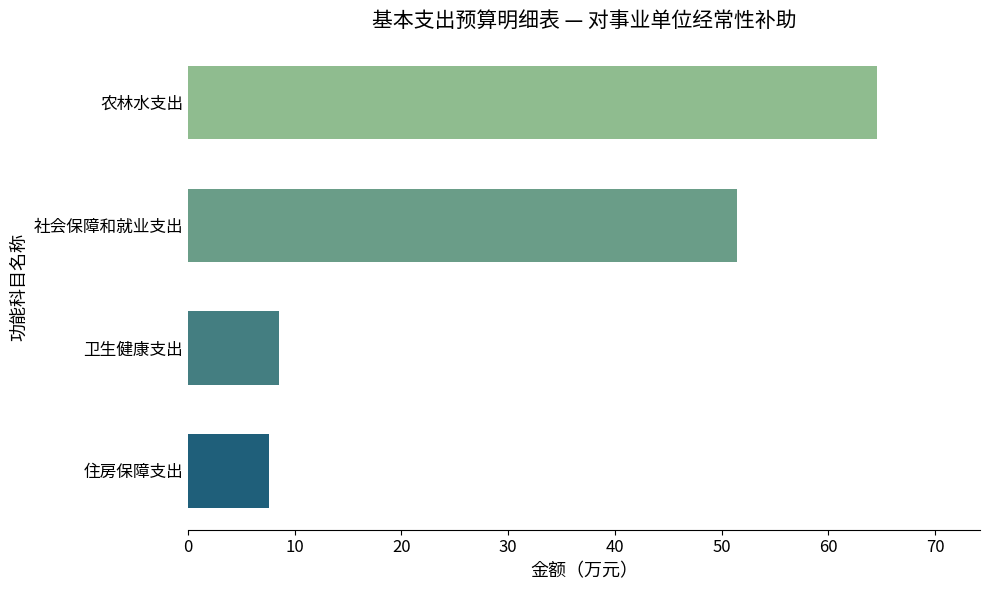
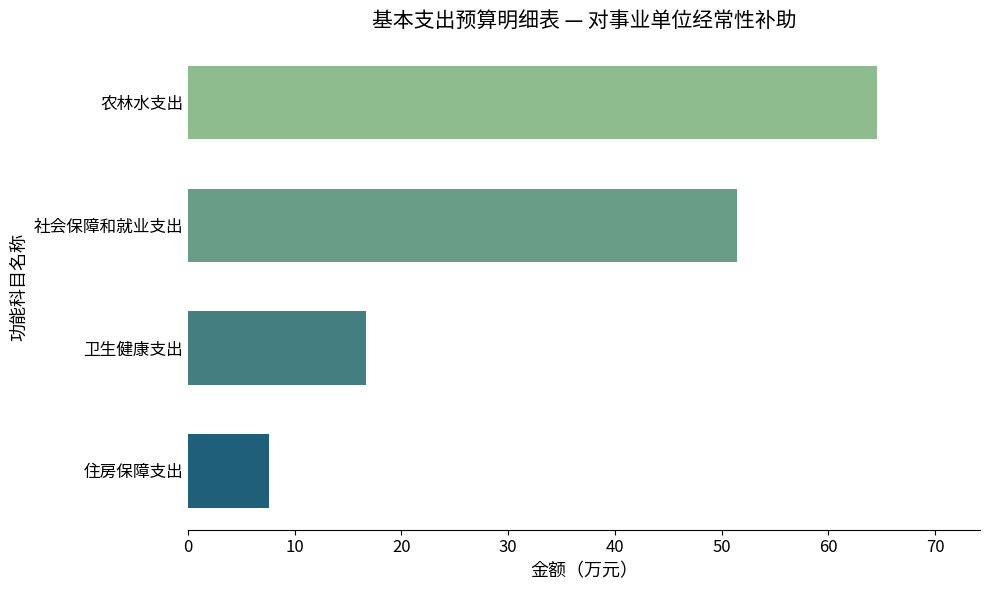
卫生健康支出: 8.5 -> 16.6
